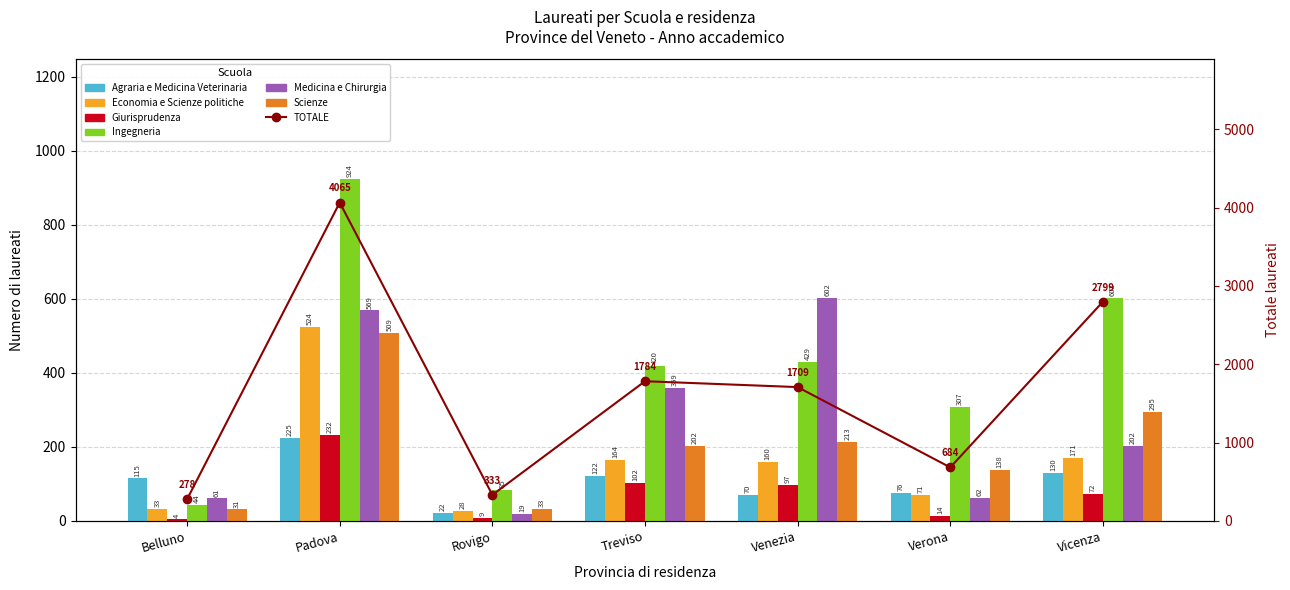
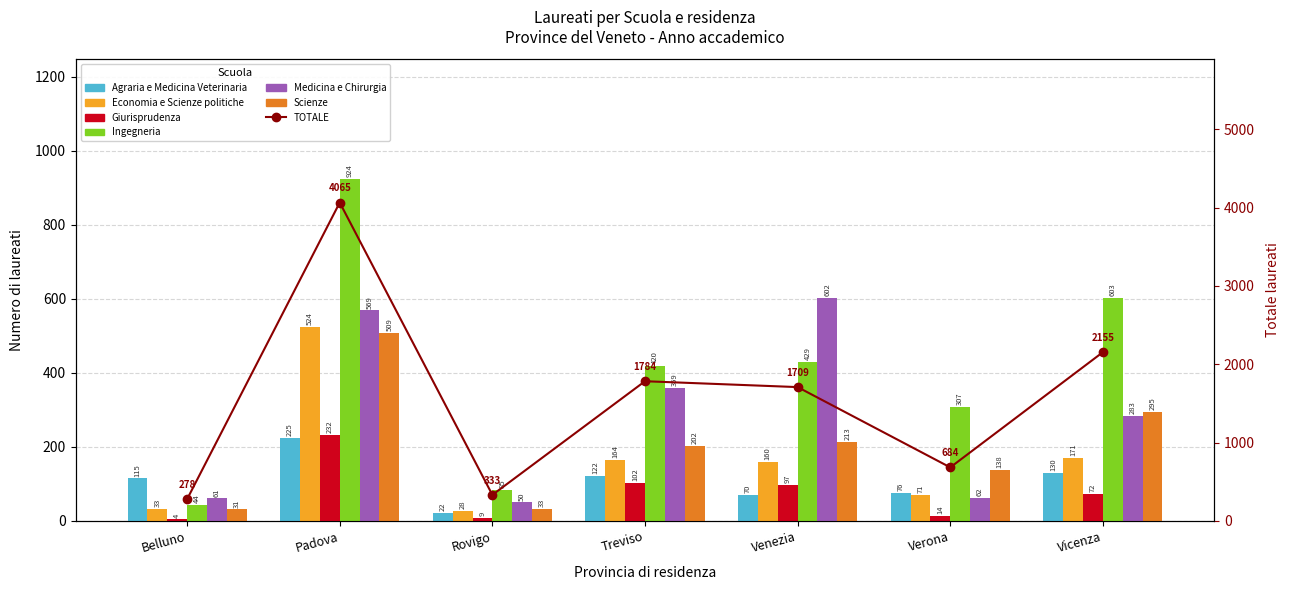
Medicina e Chirurgia, Rovigo: 19 -> 50
Medicina e Chirurgia, Vicenza: 202 -> 283
TOTALE, Vicenza: 2799 -> 2155
